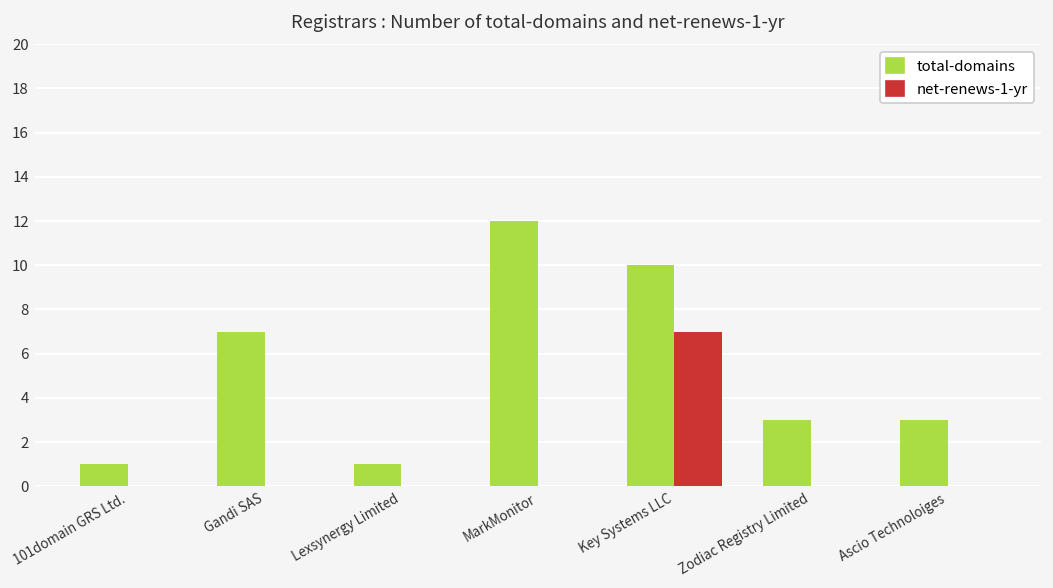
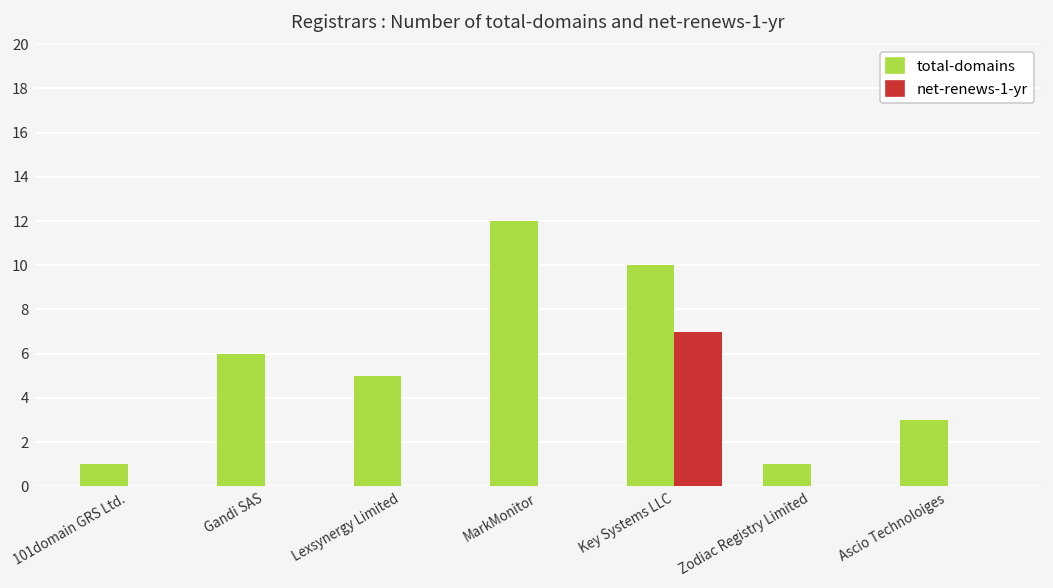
total-domains, Gandi SAS: 7 -> 6
total-domains, Lexsynergy Limited: 1 -> 5
total-domains, Zodiac Registry Limited: 3 -> 1
